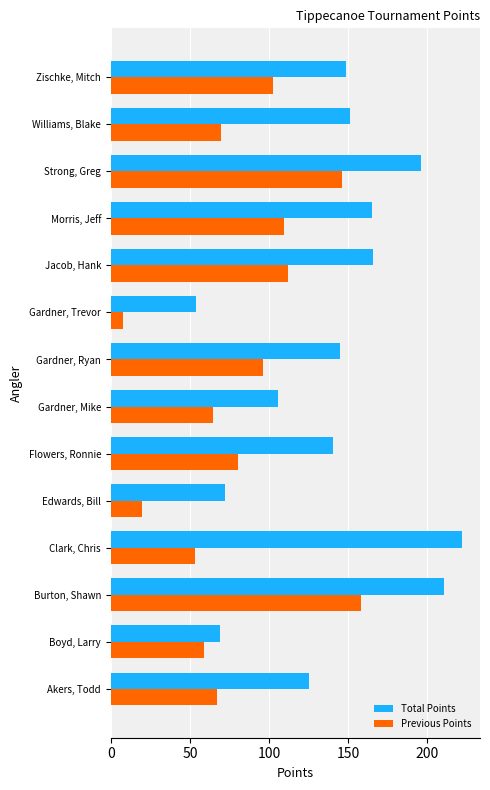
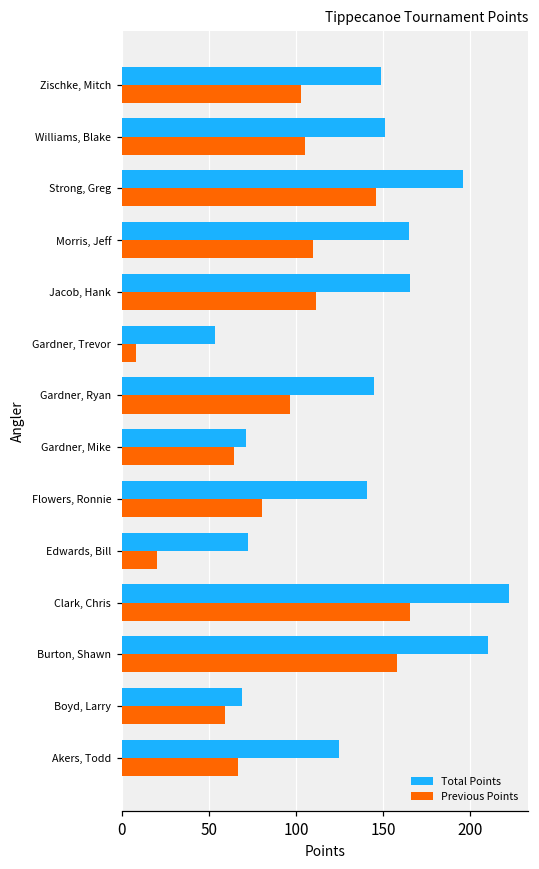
Previous Points, Williams, Blake: 70 -> 105
Total Points, Gardner, Mike: 106 -> 71
Previous Points, Clark, Chris: 53 -> 165
